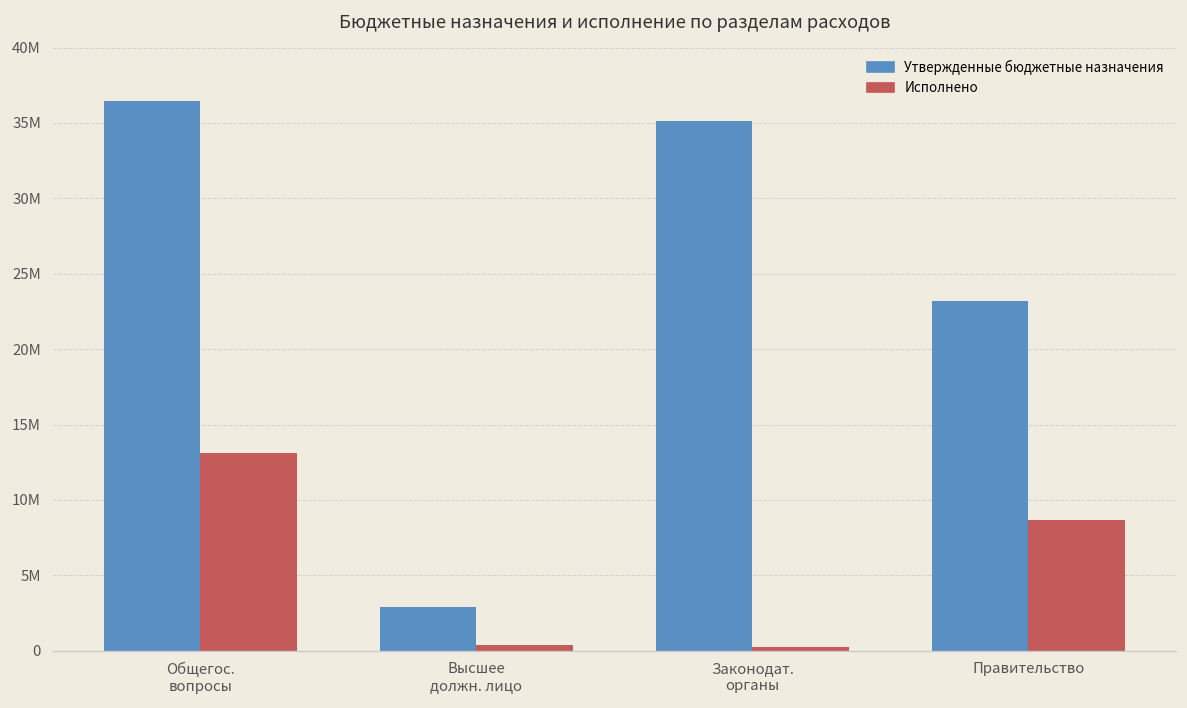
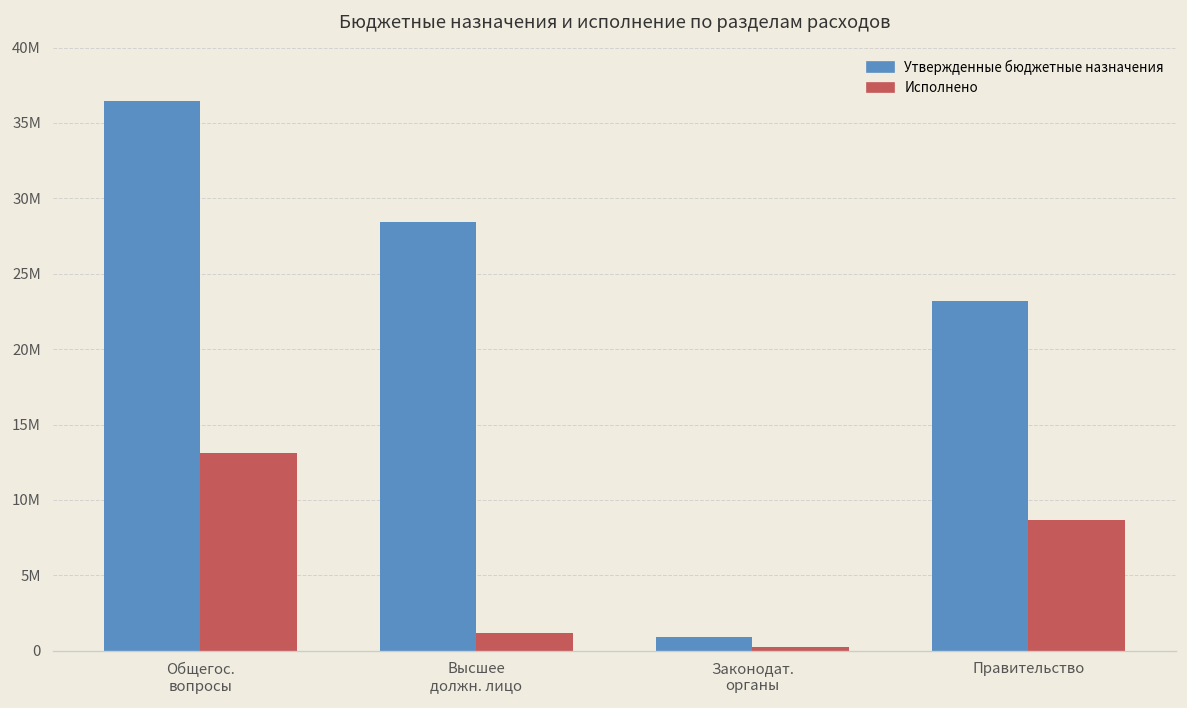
Утвержденные бюджетные назначения, Высшее должн. лицо: 2900000 -> 28400000
Исполнено, Высшее должн. лицо: 400000 -> 1200000
Утвержденные бюджетные назначения, Законодат. органы: 35100000 -> 900000
